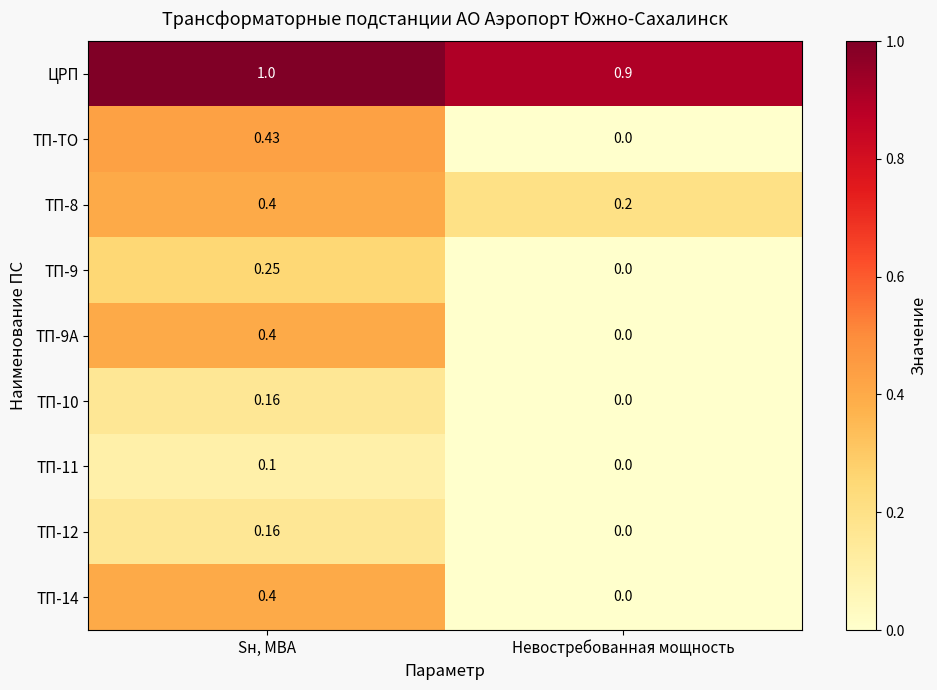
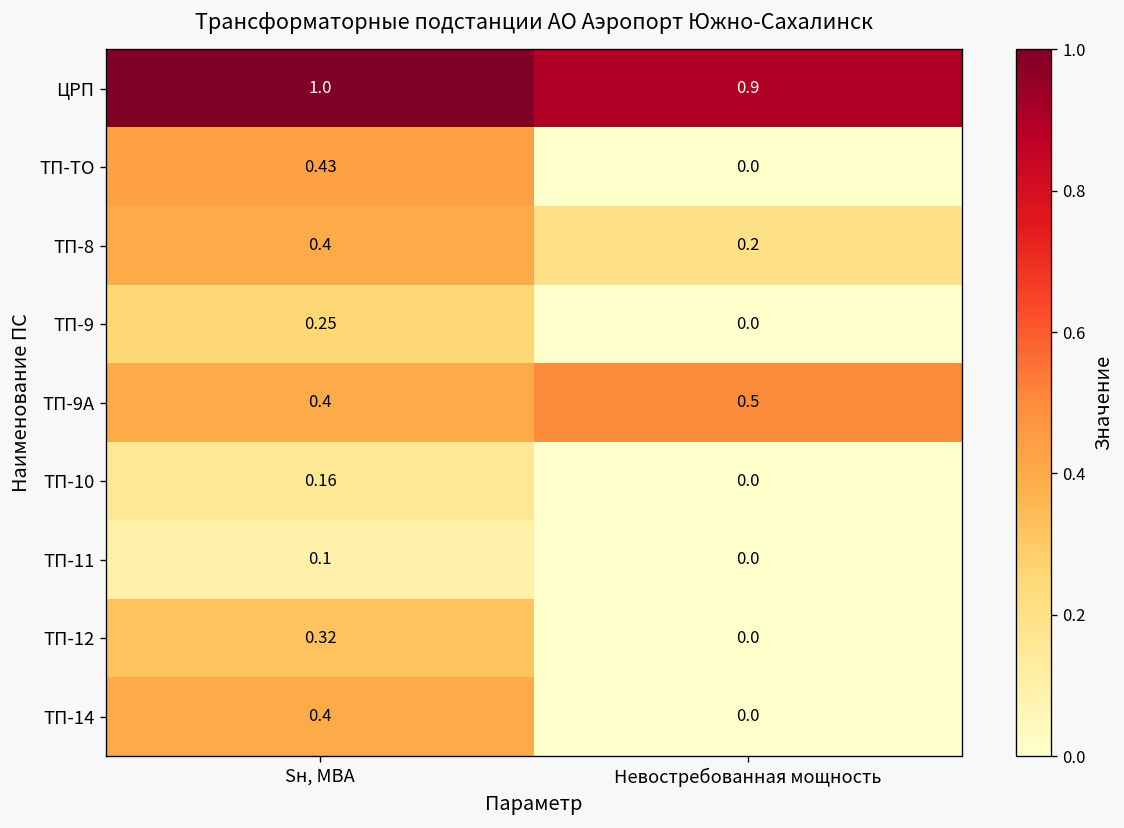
ТП-9А, Невостребованная мощность: 0.0 -> 0.5
ТП-12, Sн, МВА: 0.16 -> 0.32
